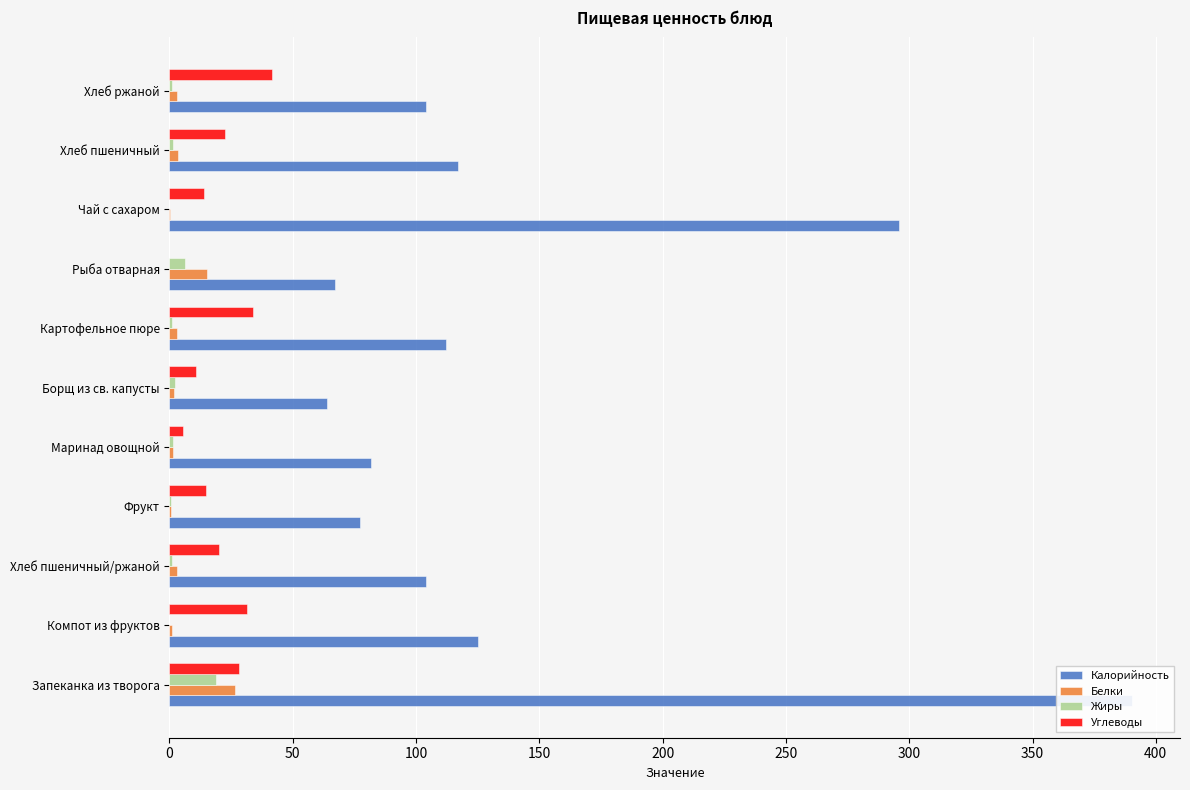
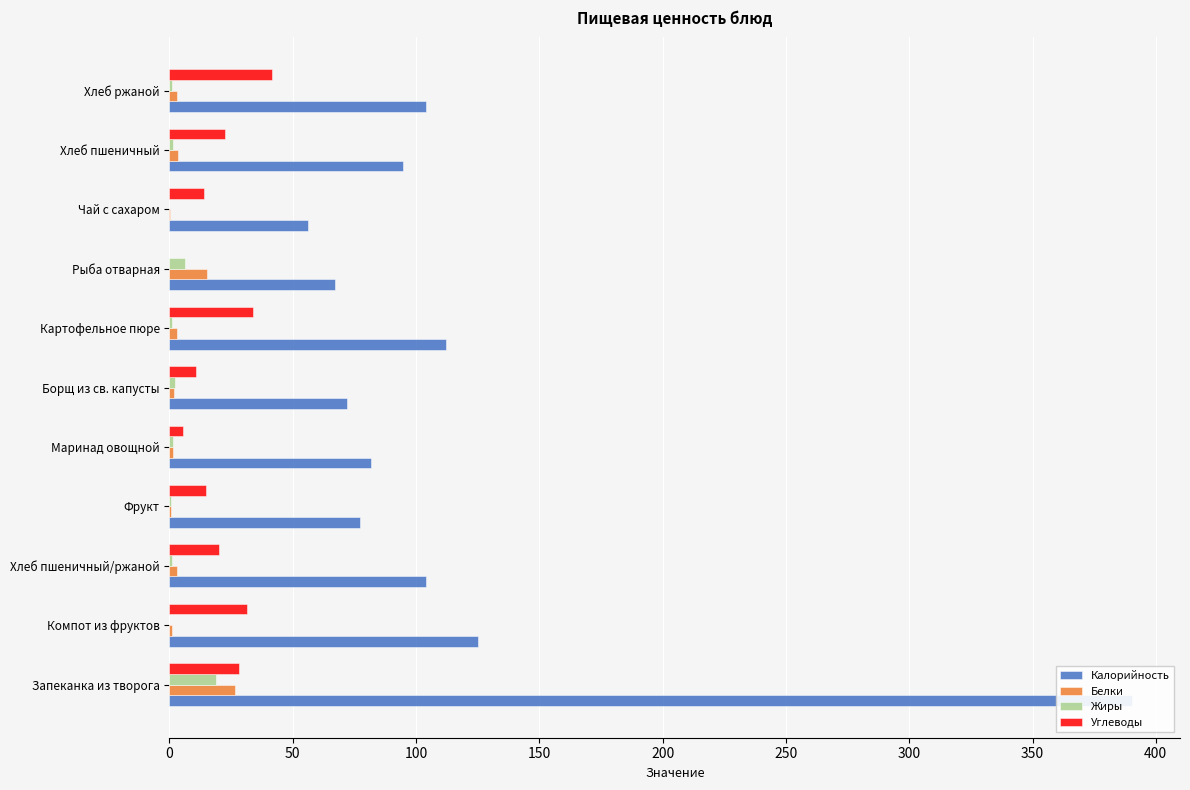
Калорийность, Хлеб пшеничный: 117 -> 95
Калорийность, Чай с сахаром: 296 -> 56
Калорийность, Борщ из св. капусты: 64 -> 72
